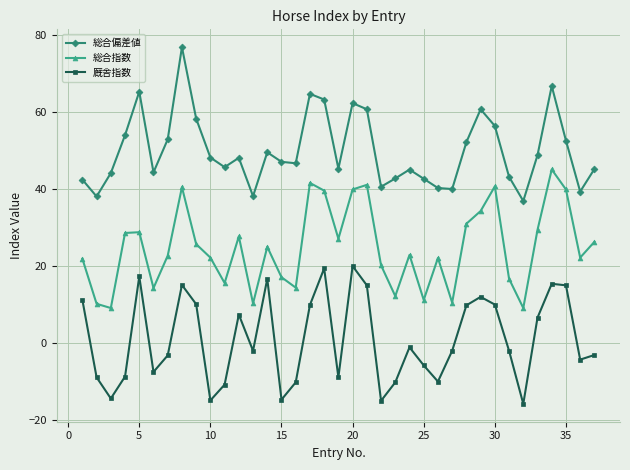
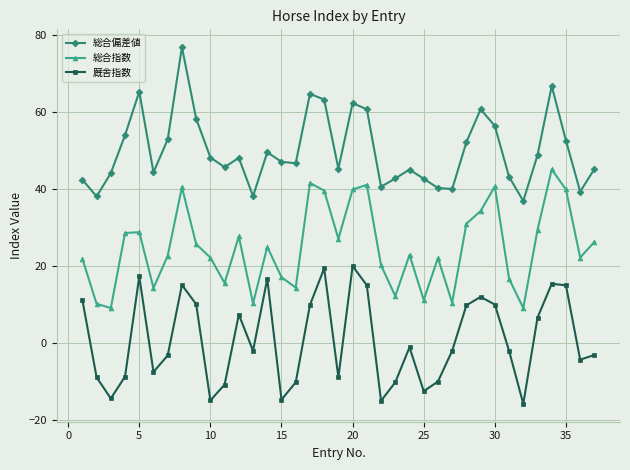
厩舎指数, 25: -6 -> -13
